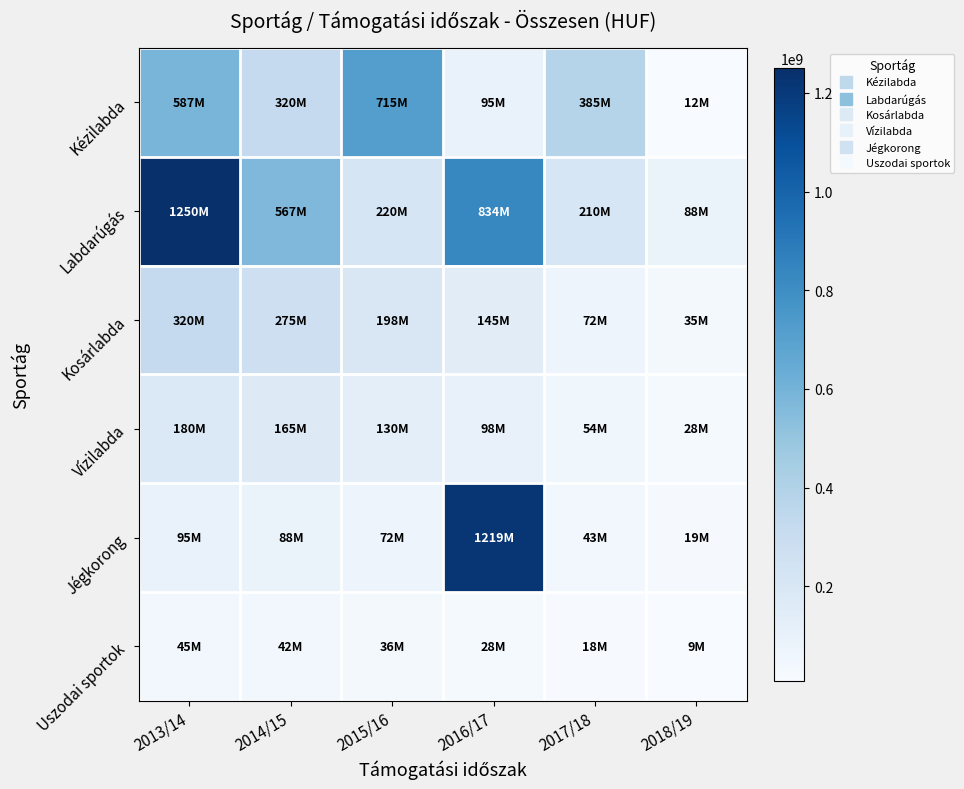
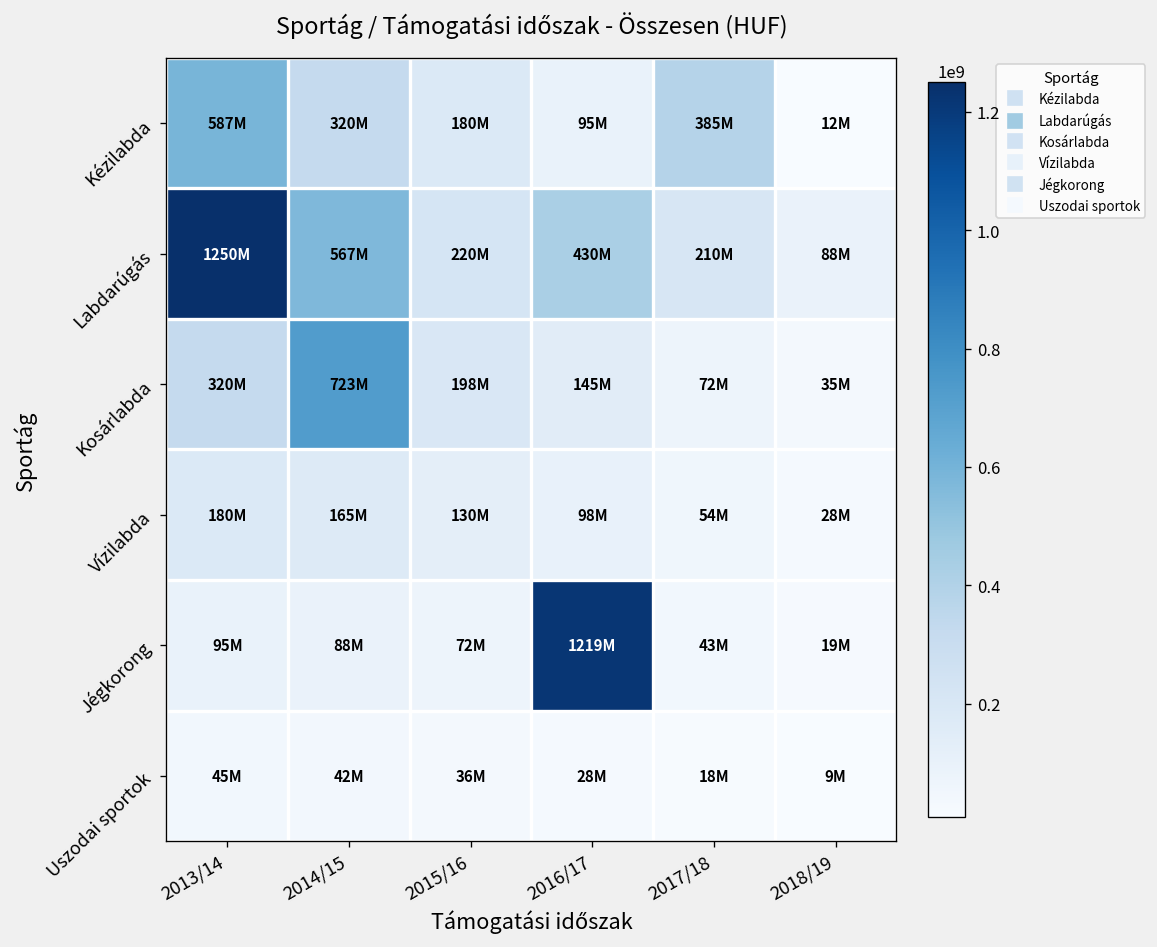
Kézilabda, 2015/16: 715M -> 180M
Labdarúgás, 2016/17: 834M -> 430M
Kosárlabda, 2014/15: 275M -> 723M
